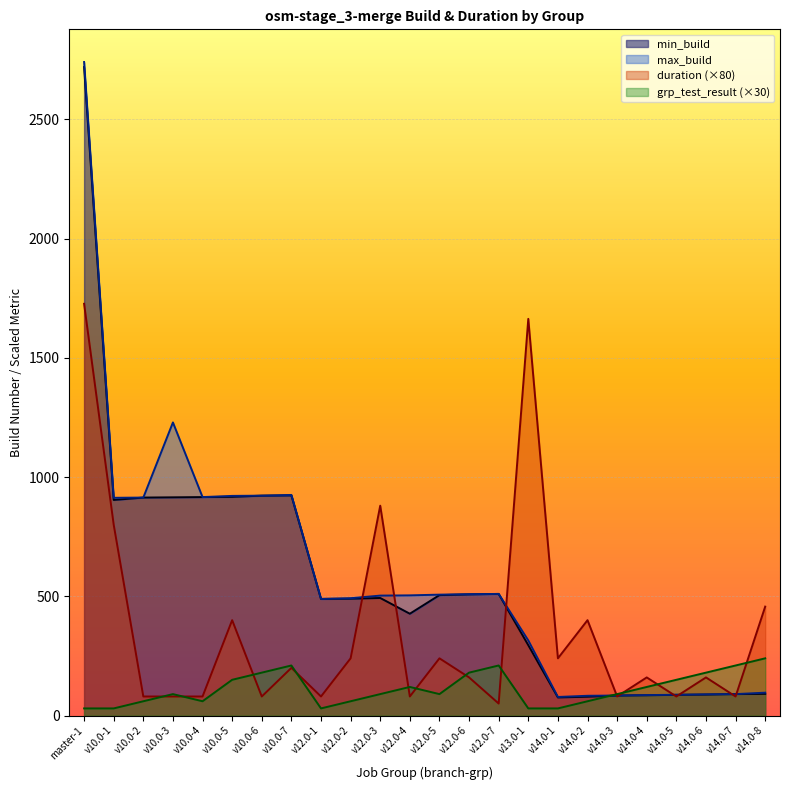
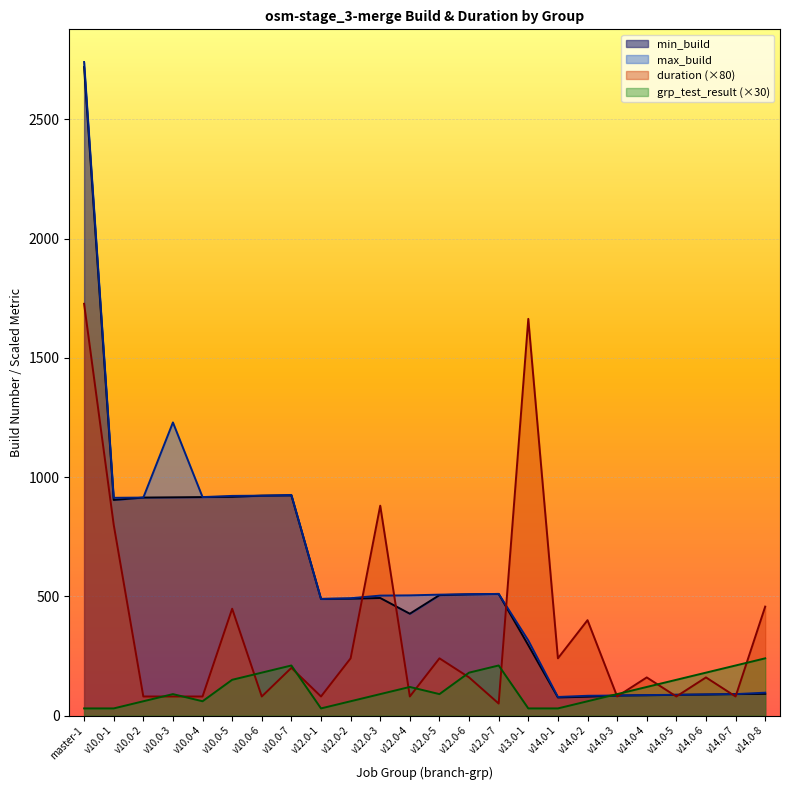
duration (×80), v10.0-5: 400 -> 450
